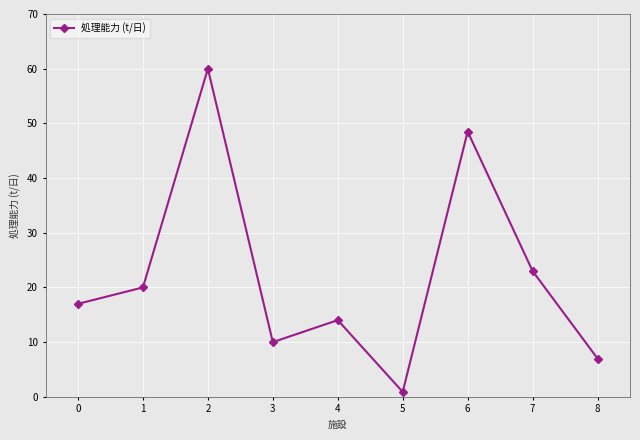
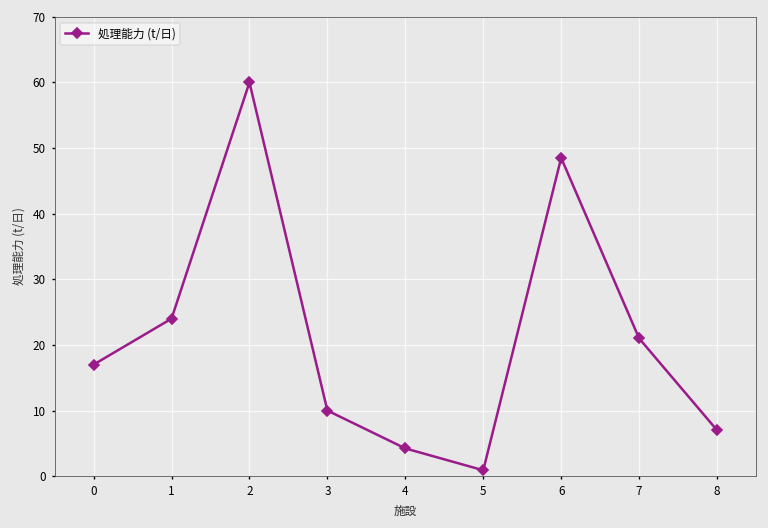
1: 20 -> 24
4: 14 -> 4
7: 23 -> 21
